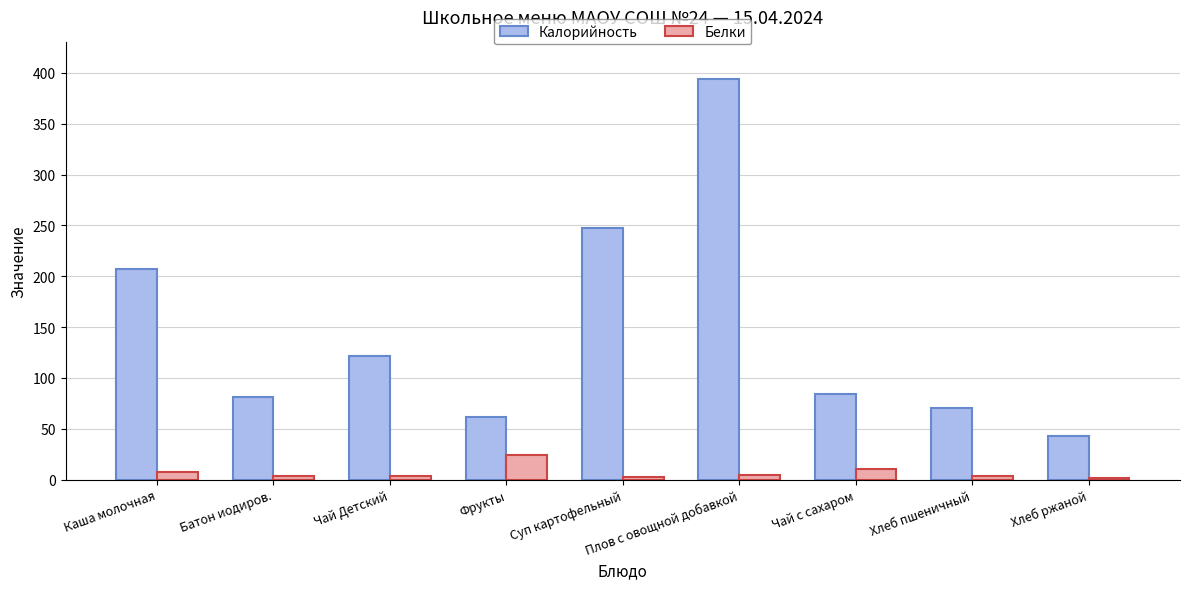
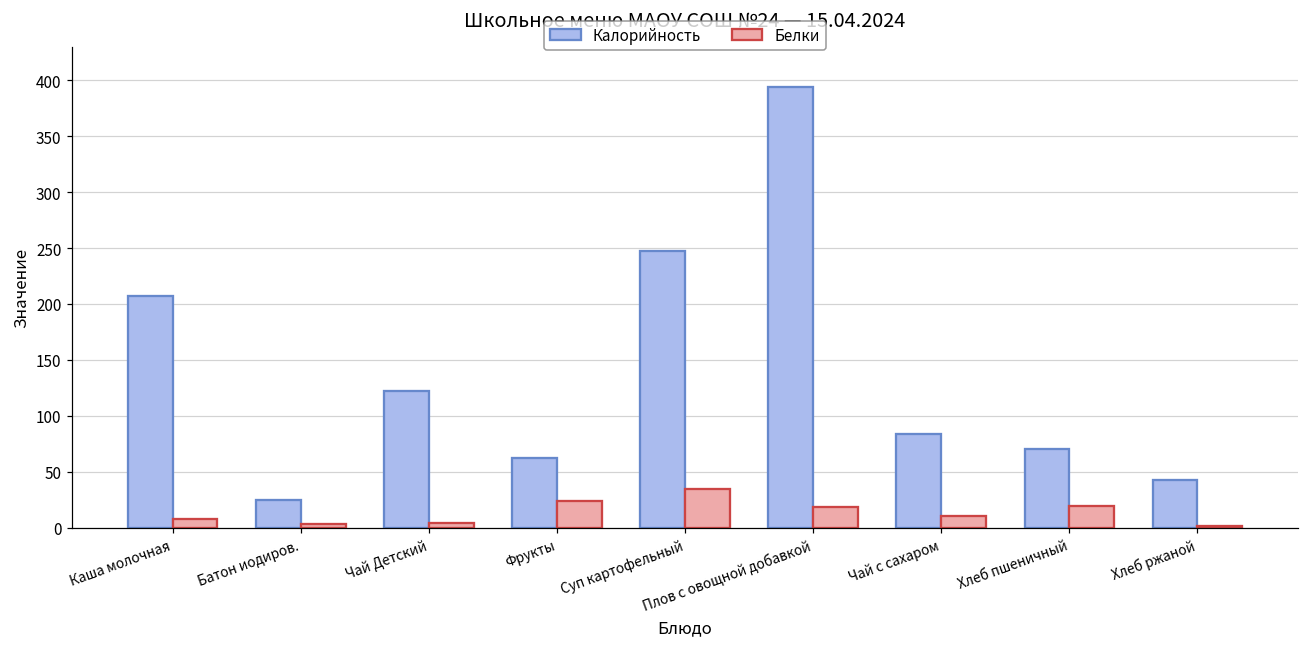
Калорийность, Батон иодиров.: 81 -> 24
Белки, Суп картофельный: 3 -> 35
Белки, Плов с овощной добавкой: 5 -> 19
Белки, Хлеб пшеничный: 3 -> 19
